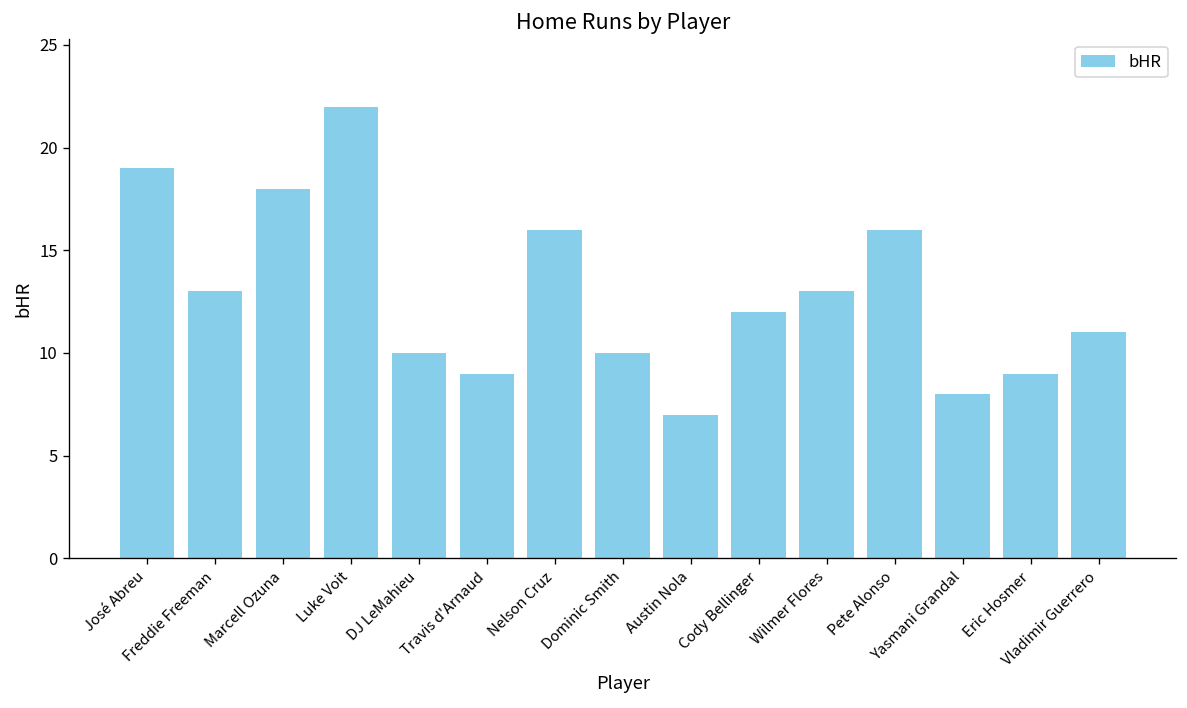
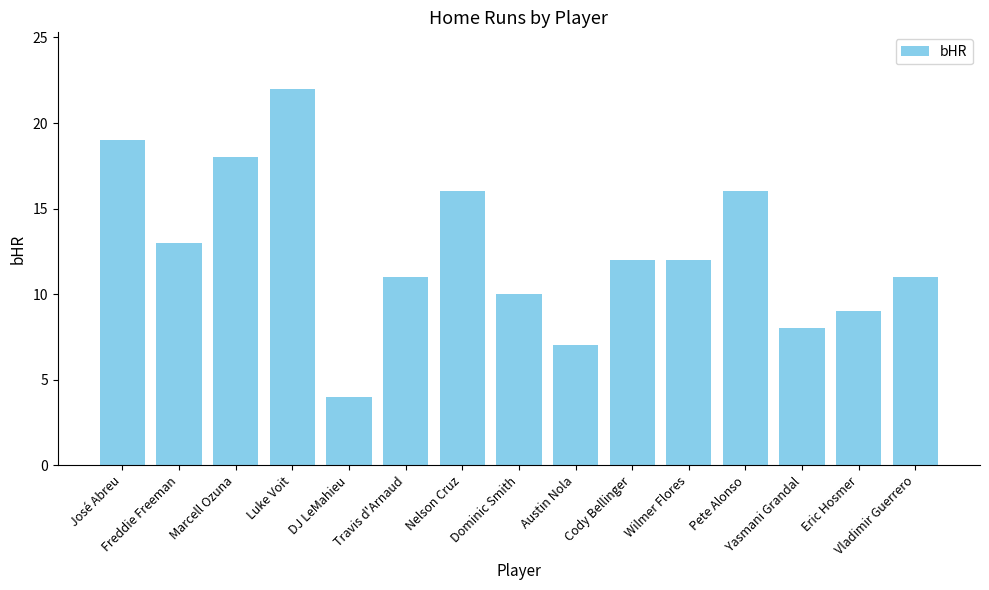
DJ LeMahieu: 10 -> 4
Travis d'Arnaud: 9 -> 11
Wilmer Flores: 13 -> 12
